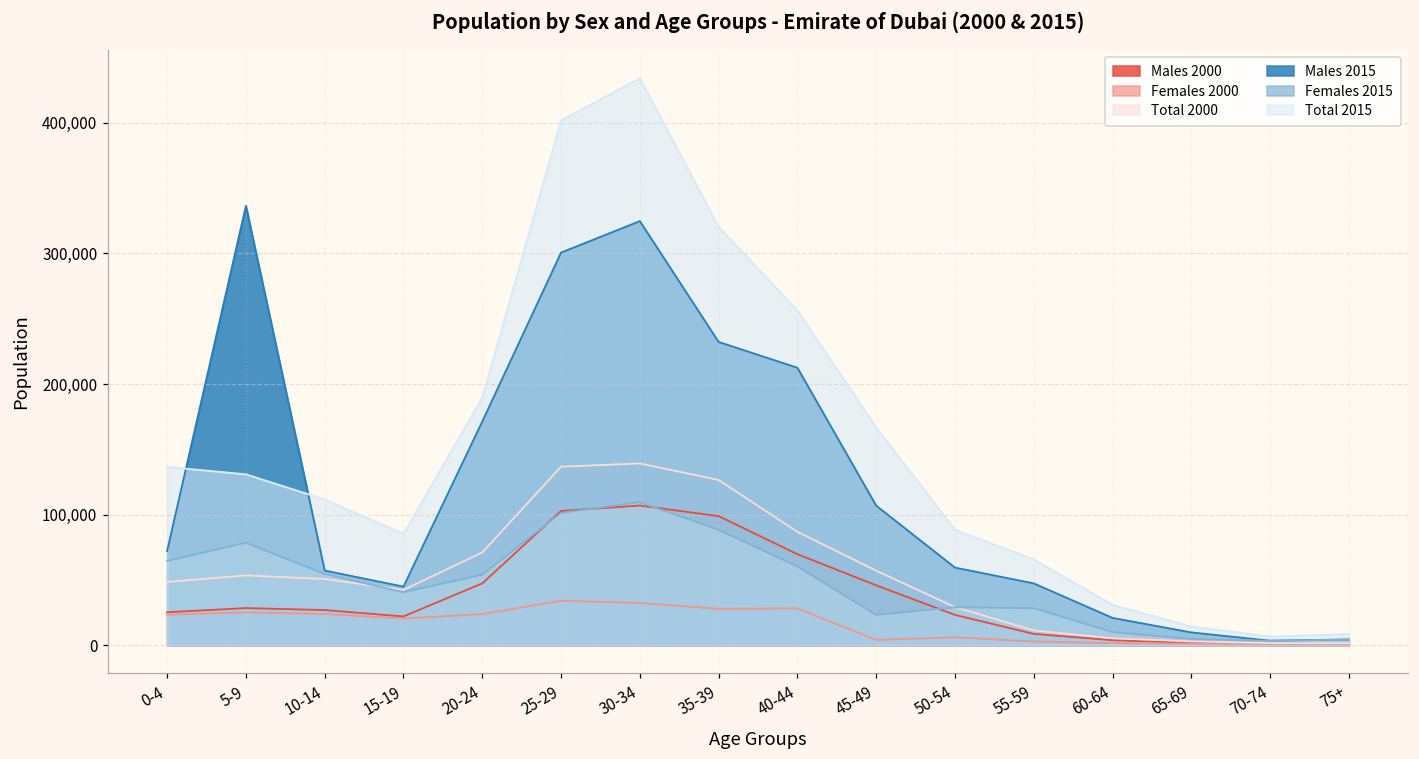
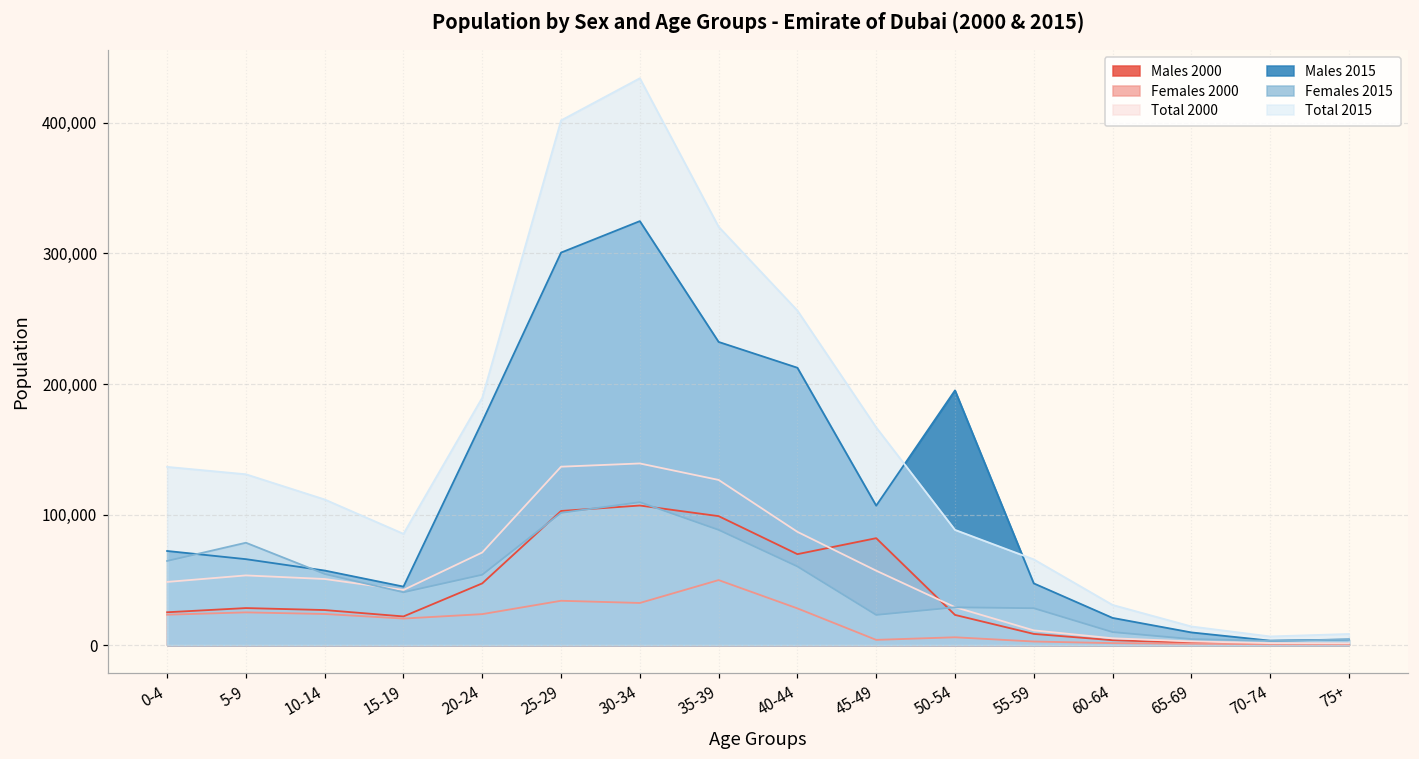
Males 2015, 5-9: 337,000 -> 66,000
Females 2000, 35-39: 28,000 -> 50,000
Males 2000, 45-49: 46,000 -> 82,000
Males 2015, 50-54: 59,000 -> 195,000
